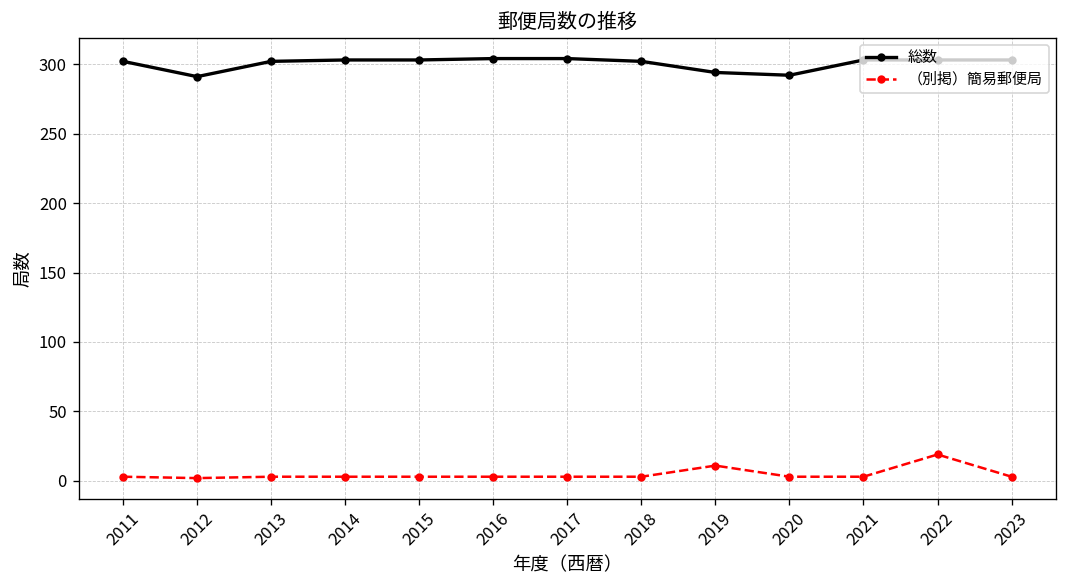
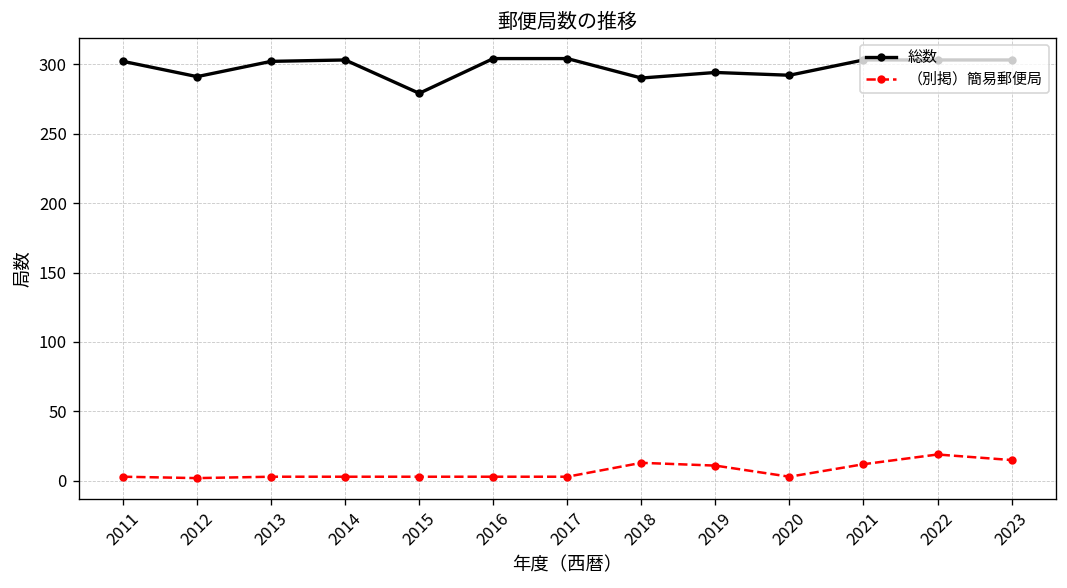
総数, 2015: 303 -> 279
総数, 2018: 302 -> 290
（別掲）簡易郵便局, 2018: 3 -> 13
（別掲）簡易郵便局, 2021: 3 -> 12
（別掲）簡易郵便局, 2023: 3 -> 15
